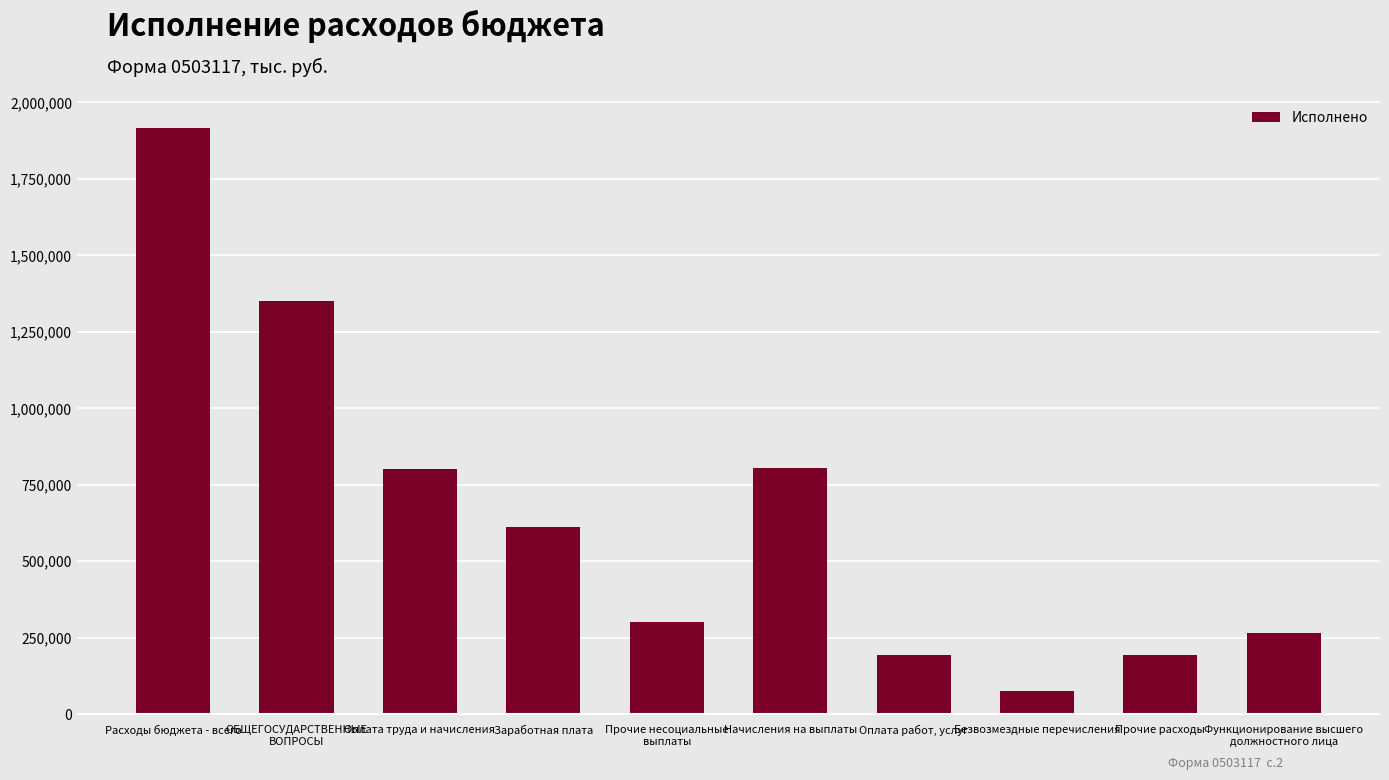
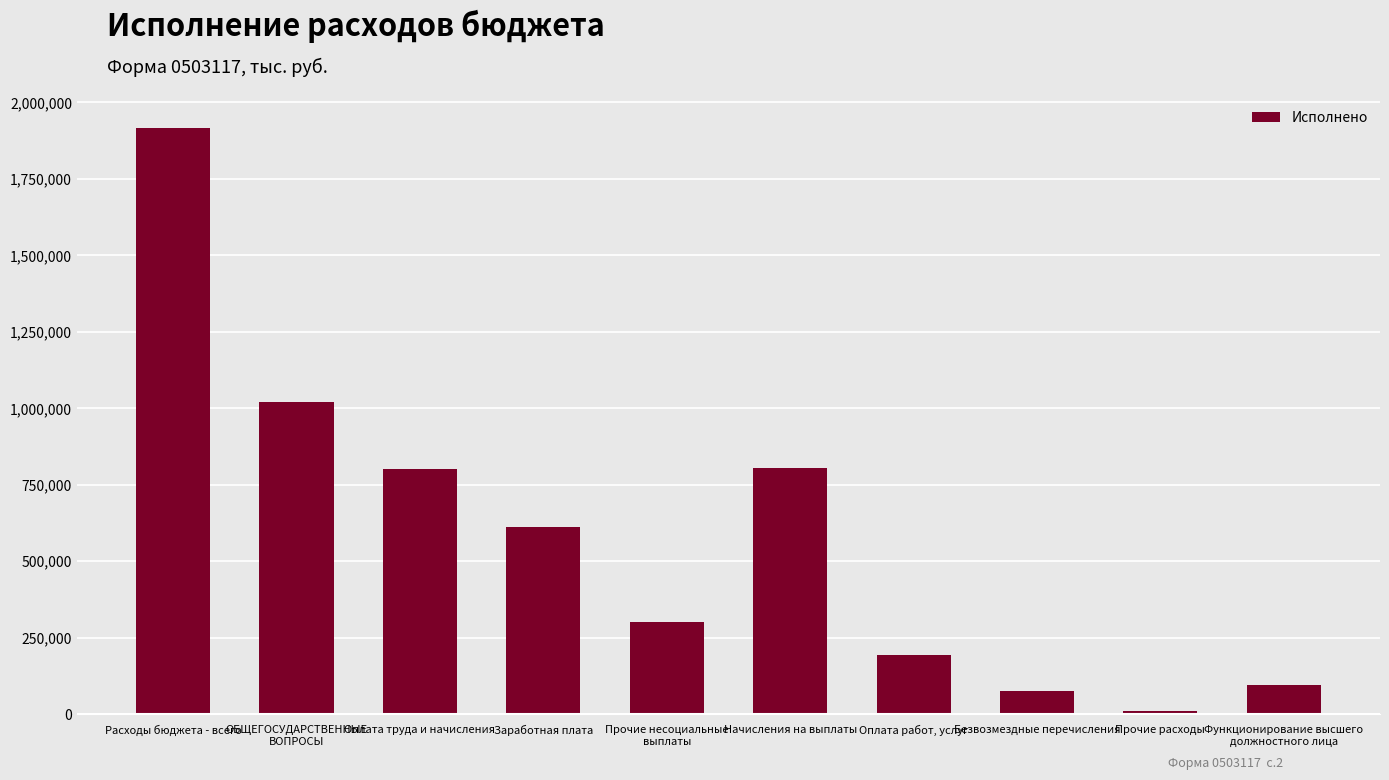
ОБЩЕГОСУДАРСТВЕННЫЕ ВОПРОСЫ: 1,350,000 -> 1,020,000
Прочие расходы: 190,000 -> 10,000
Функционирование высшего должностного лица: 270,000 -> 100,000
